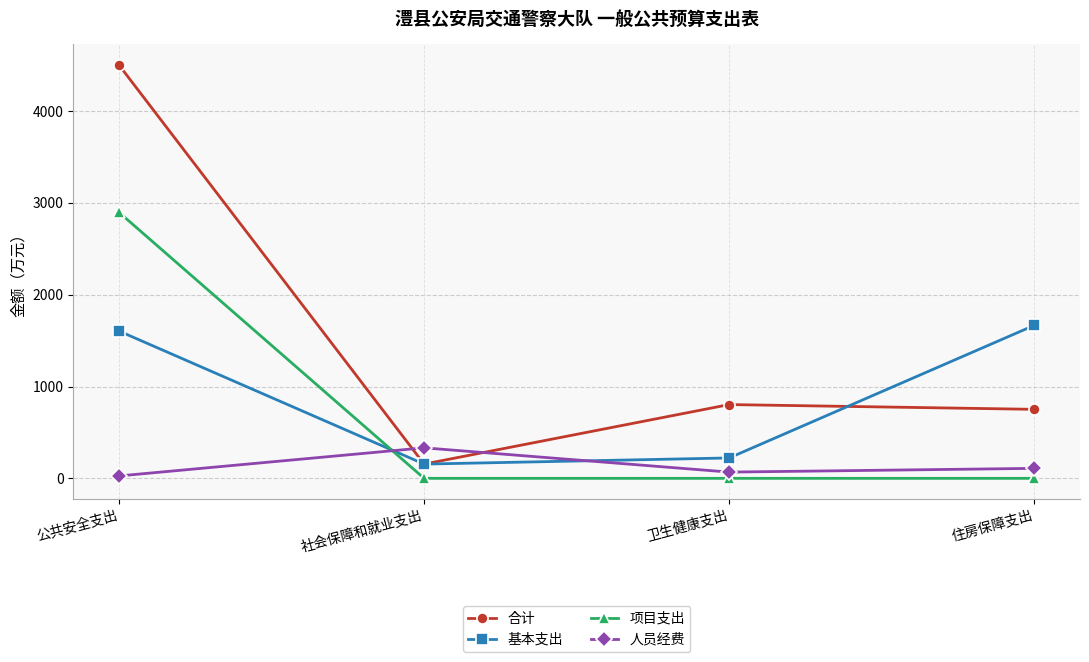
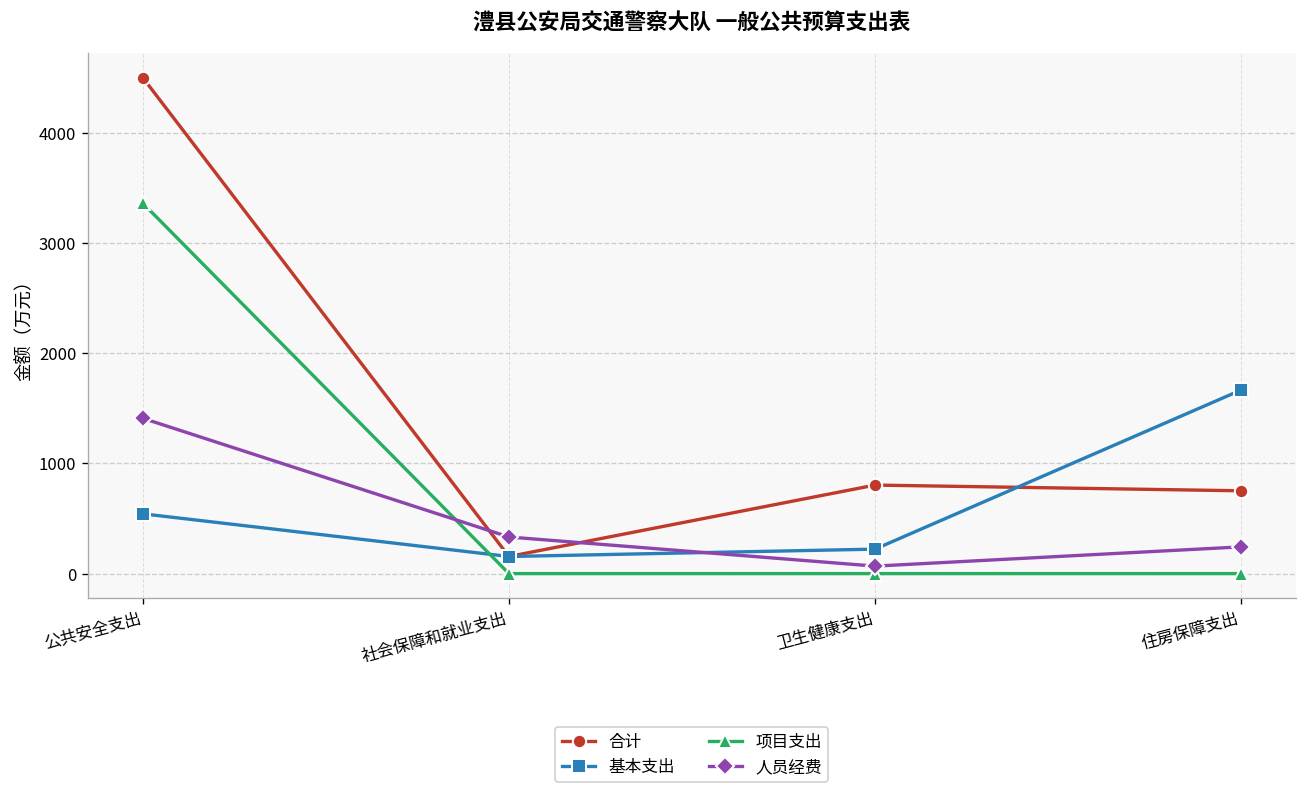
基本支出, 公共安全支出: 1600 -> 500
项目支出, 公共安全支出: 2900 -> 3400
人员经费, 公共安全支出: 0 -> 1400
人员经费, 住房保障支出: 100 -> 200
